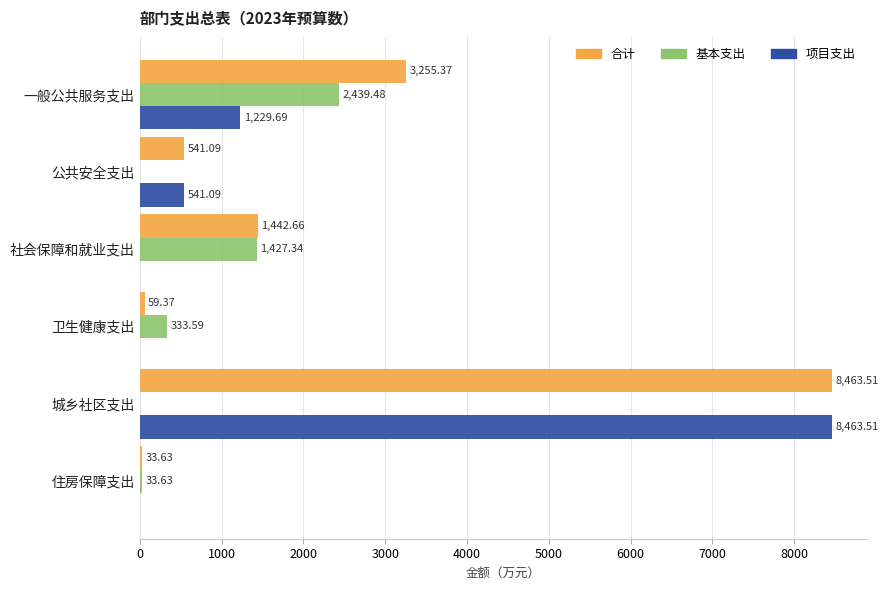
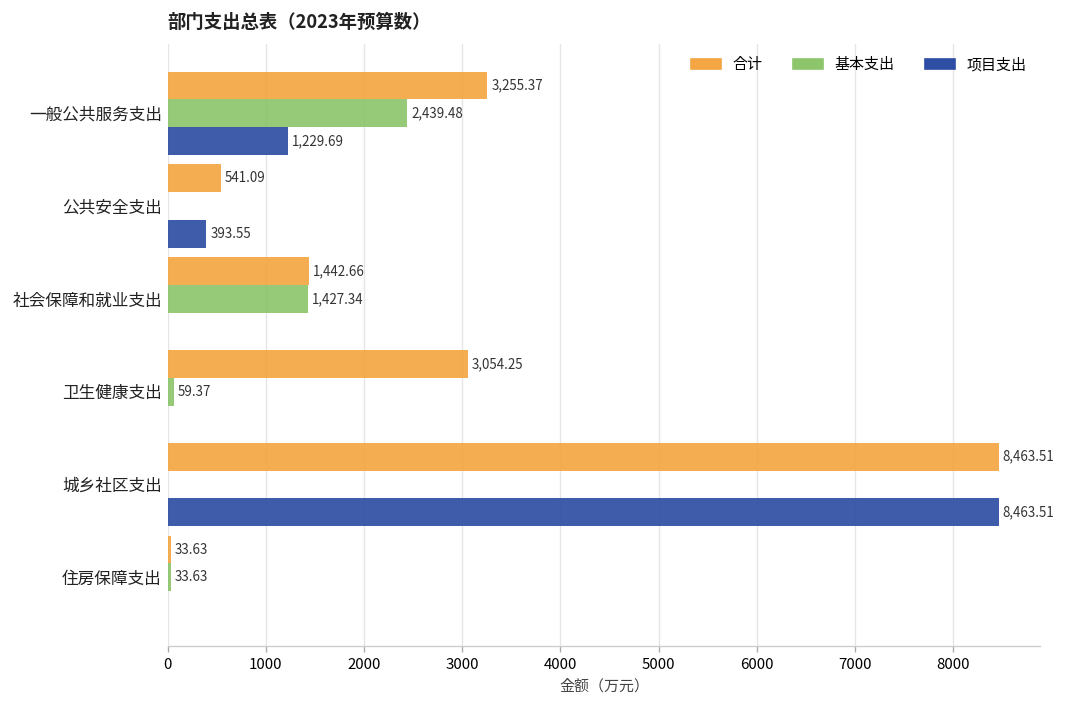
项目支出, 公共安全支出: 541.09 -> 393.55
合计, 卫生健康支出: 59.37 -> 3,054.25
基本支出, 卫生健康支出: 333.59 -> 59.37
